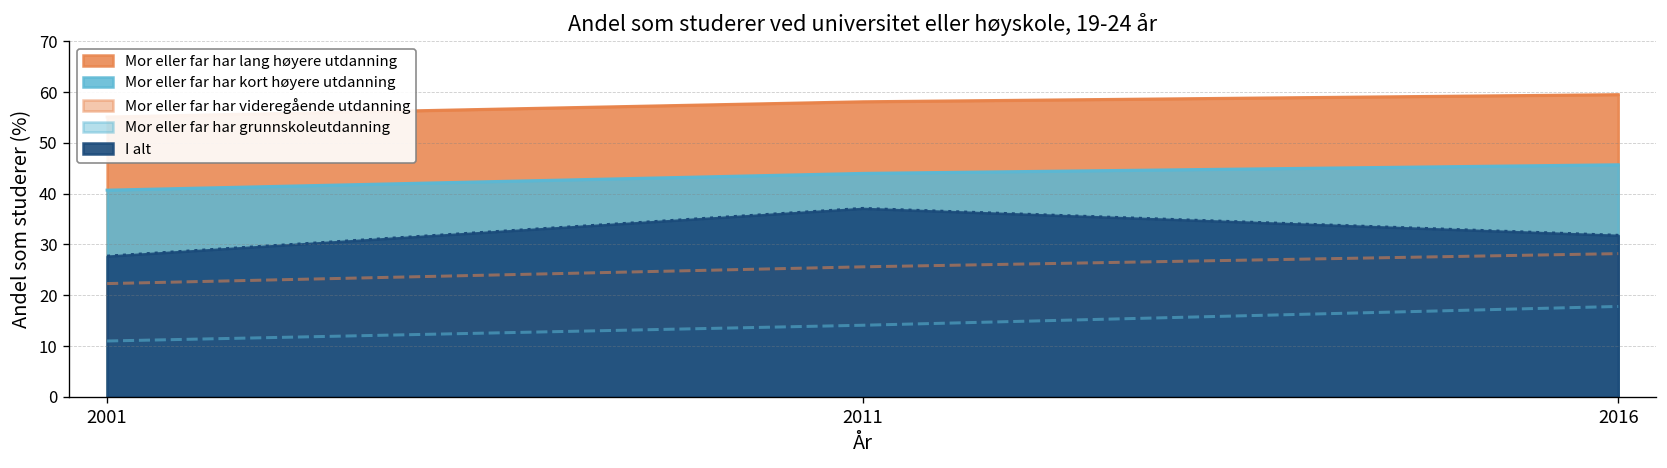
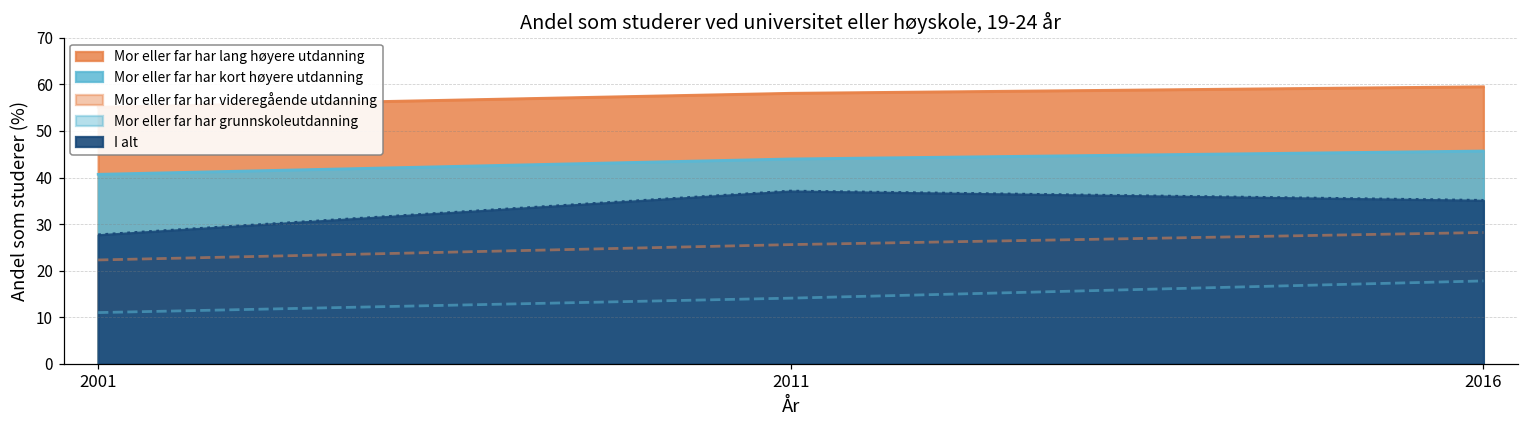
I alt, 2016: 32 -> 35
